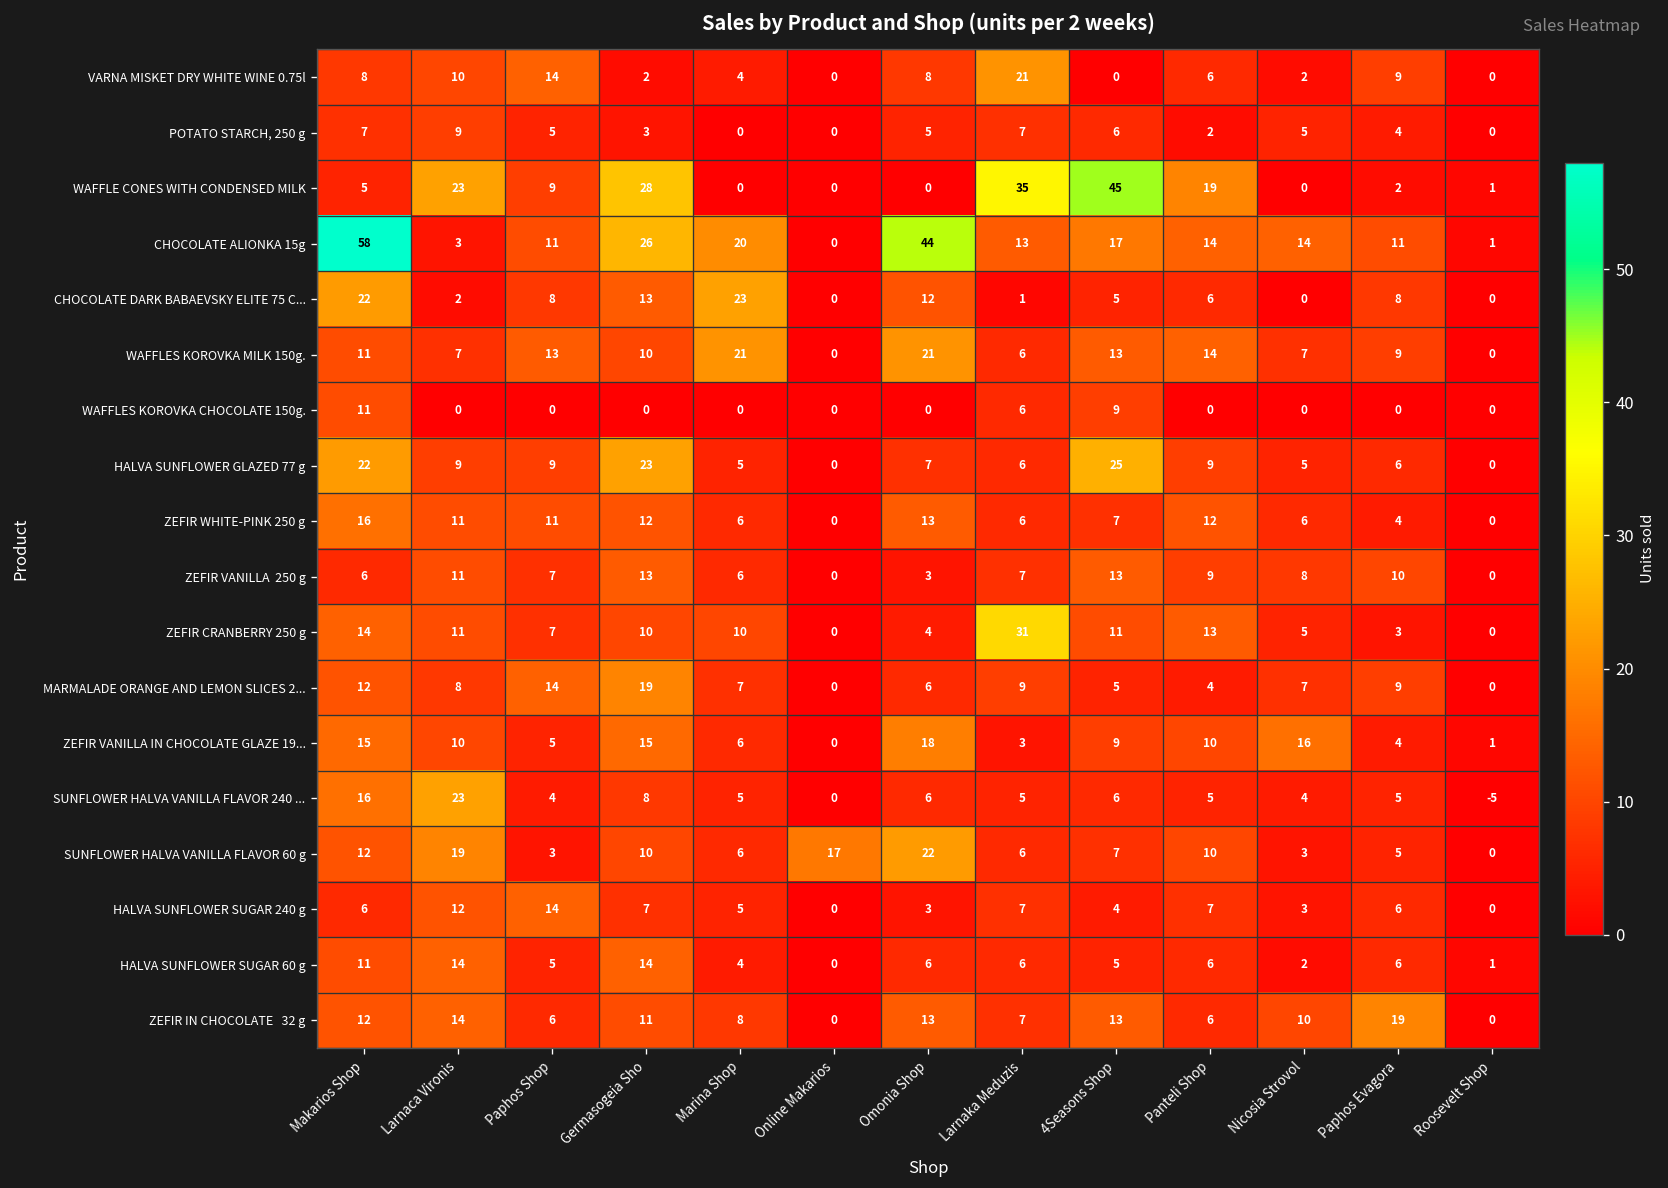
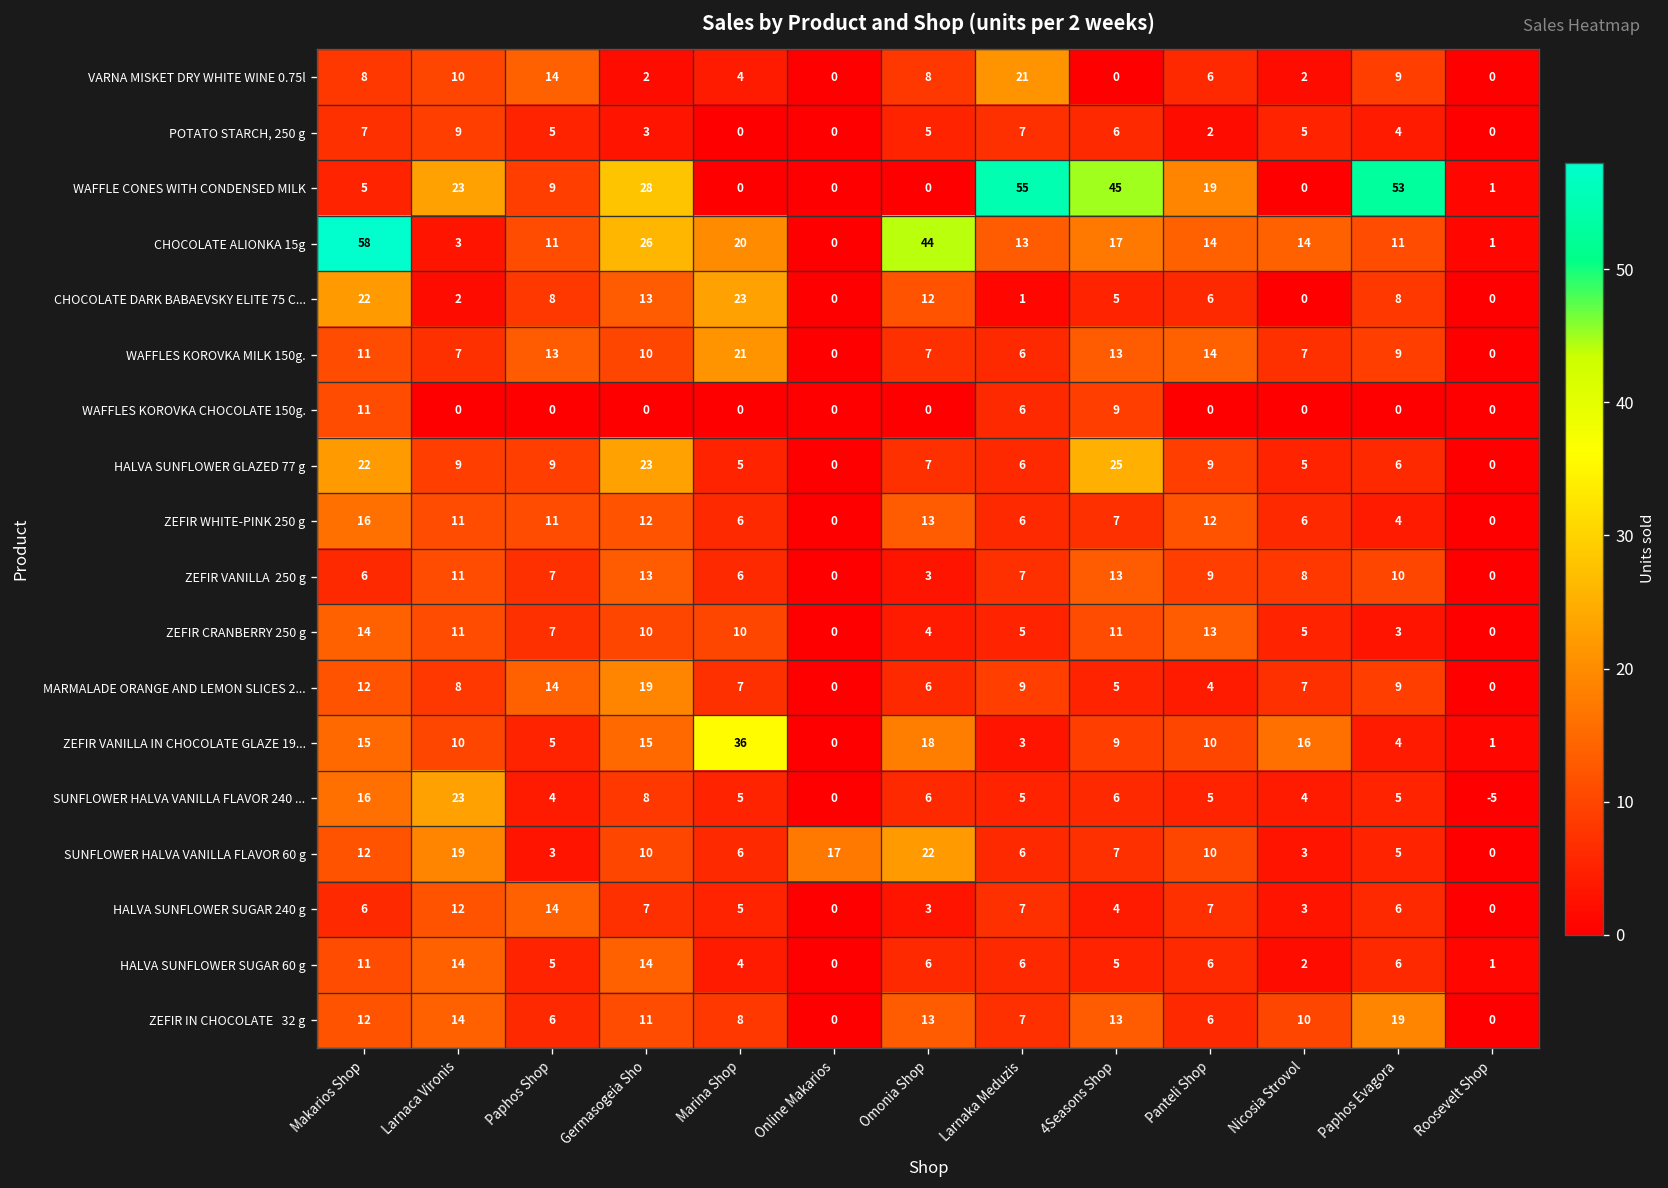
WAFFLE CONES WITH CONDENSED MILK, Larnaka Meduzis: 35 -> 55
WAFFLE CONES WITH CONDENSED MILK, Paphos Evagora: 2 -> 53
WAFFLES KOROVKA MILK 150g., Omonia Shop: 21 -> 7
ZEFIR CRANBERRY 250 g, Larnaka Meduzis: 31 -> 5
ZEFIR VANILLA IN CHOCOLATE GLAZE 19..., Marina Shop: 6 -> 36
